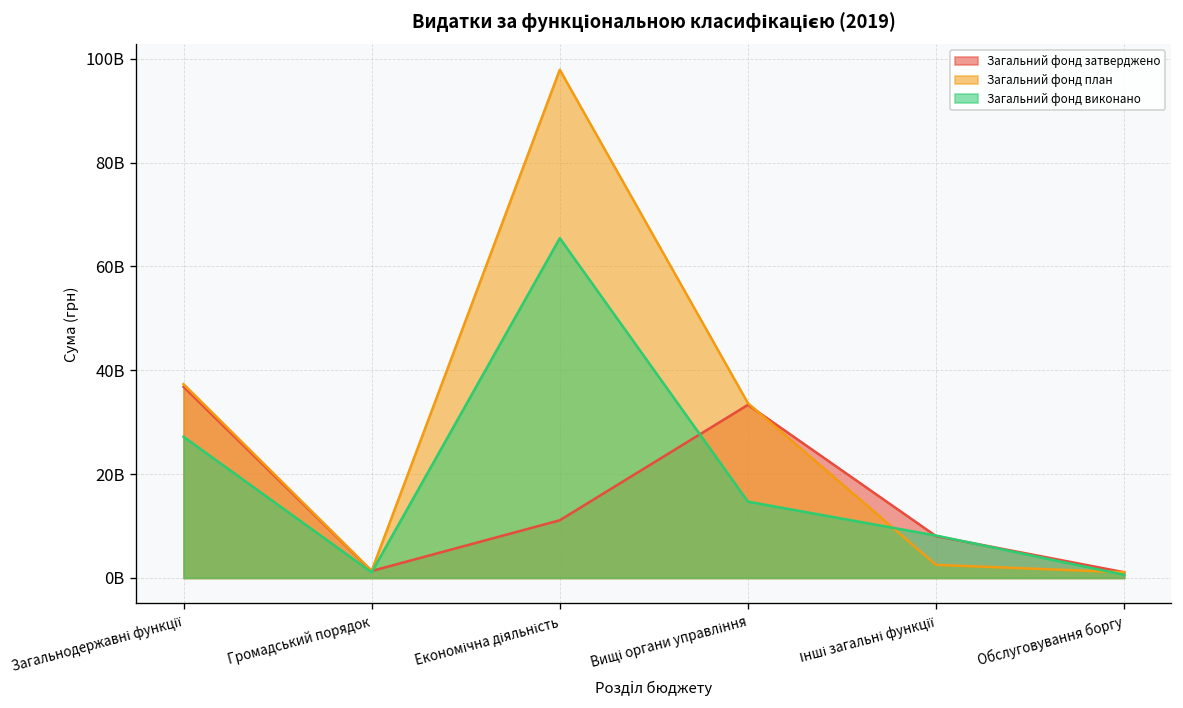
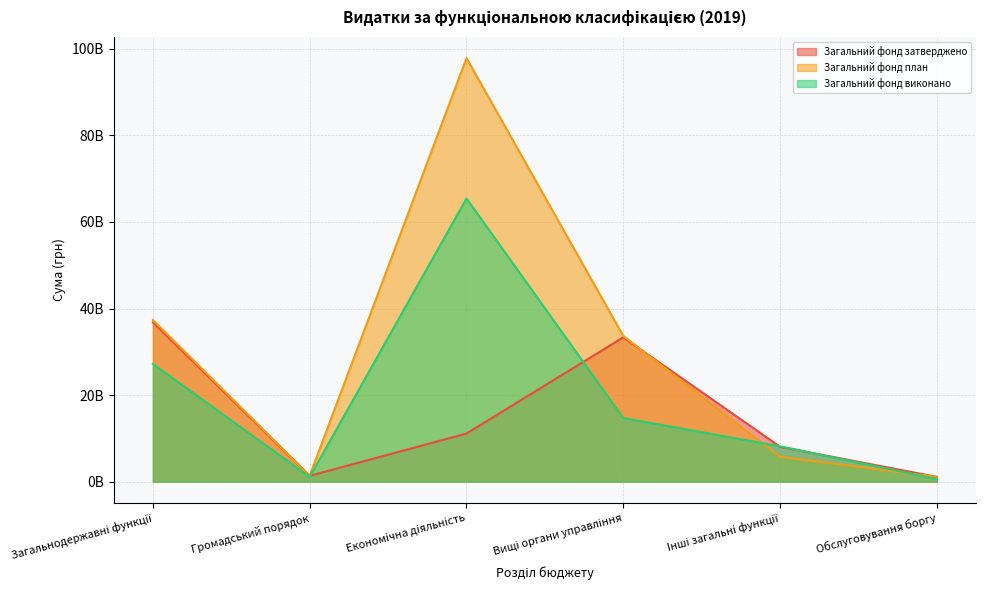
Загальний фонд план, Інші загальні функції: 3000000000 -> 6000000000
